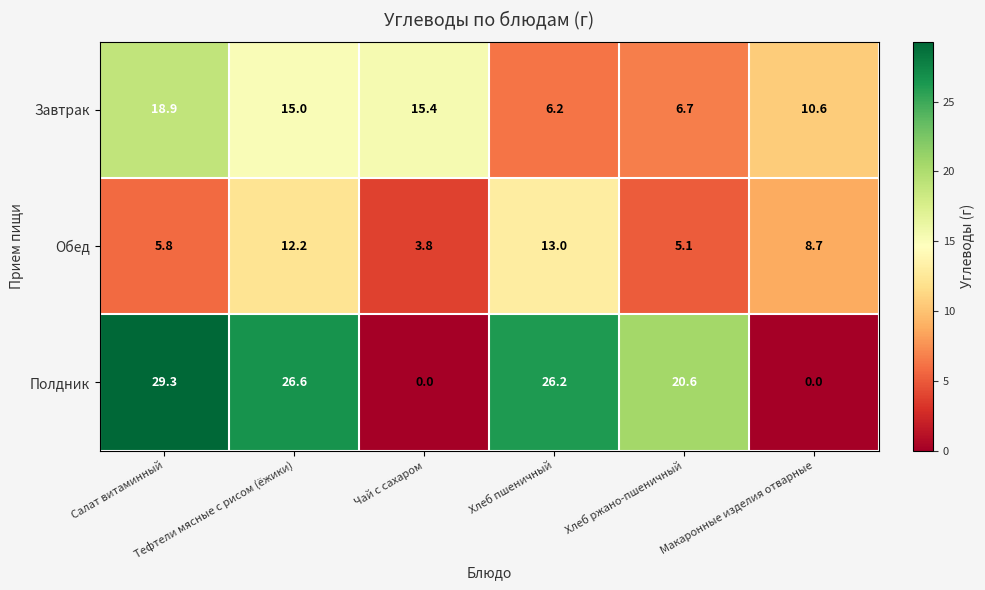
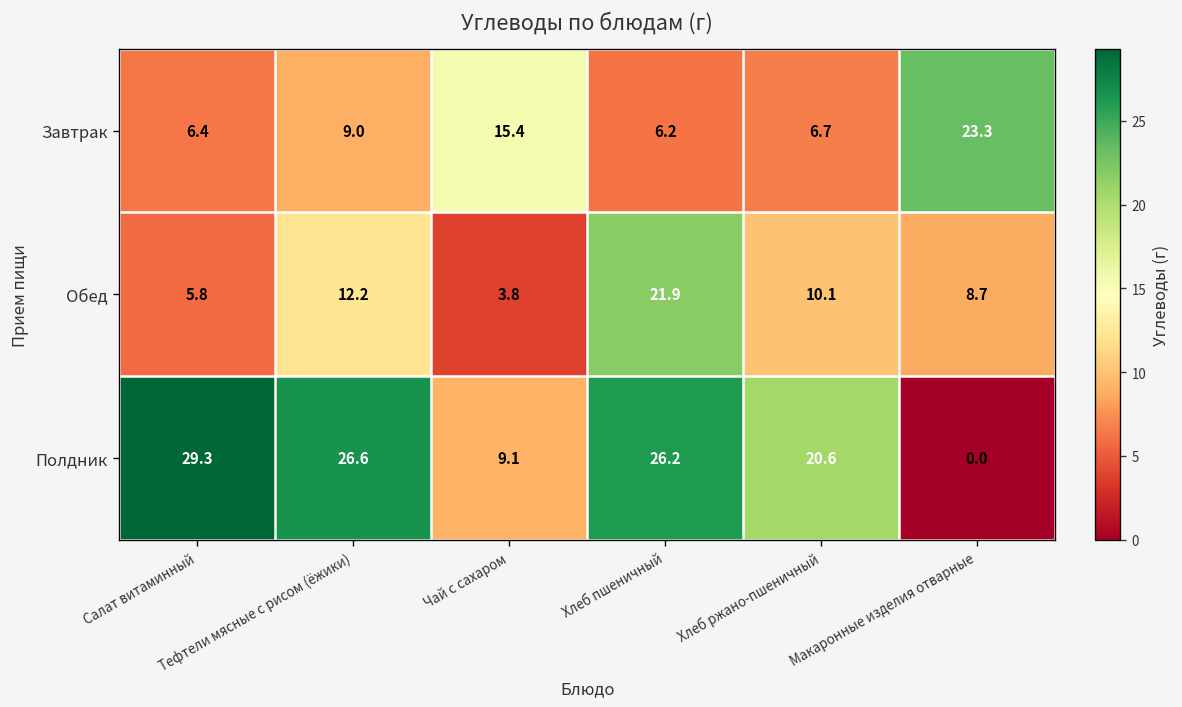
Завтрак, Салат витаминный: 18.9 -> 6.4
Завтрак, Тефтели мясные с рисом (ёжики): 15.0 -> 9.0
Завтрак, Макаронные изделия отварные: 10.6 -> 23.3
Обед, Хлеб пшеничный: 13.0 -> 21.9
Обед, Хлеб ржано-пшеничный: 5.1 -> 10.1
Полдник, Чай с сахаром: 0.0 -> 9.1
